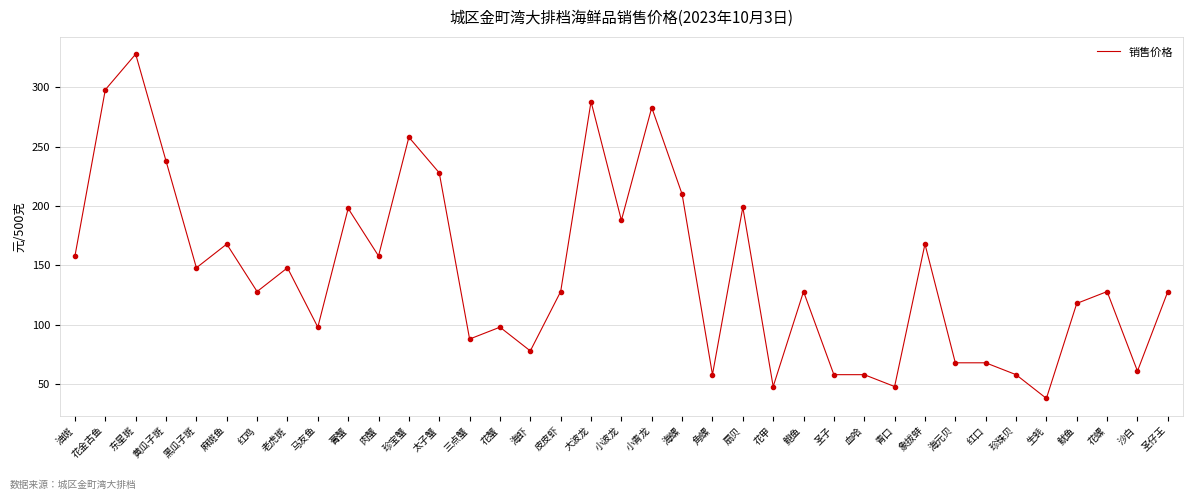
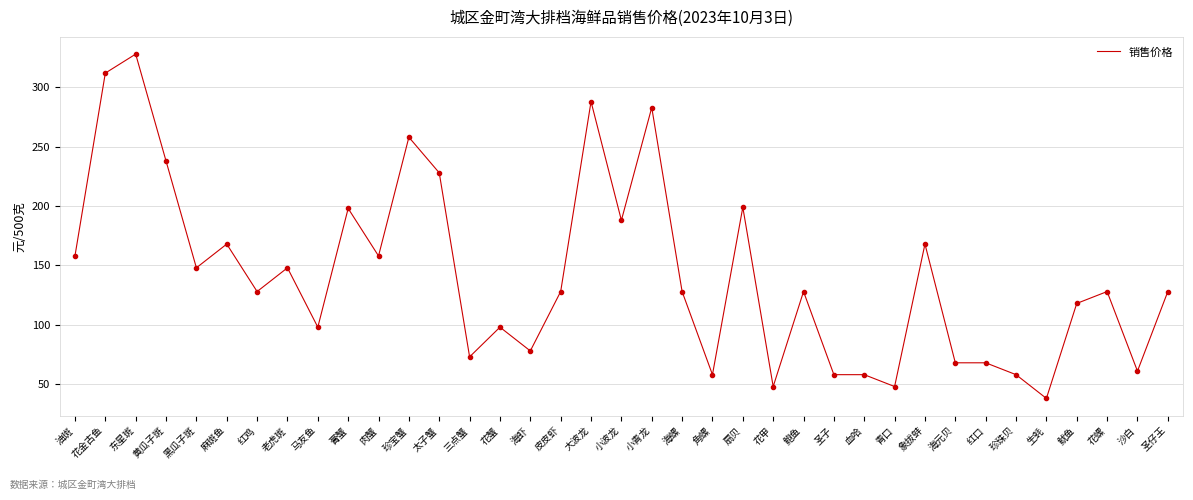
花金古鱼: 298 -> 312
三点蟹: 88 -> 73
海螺: 210 -> 128
